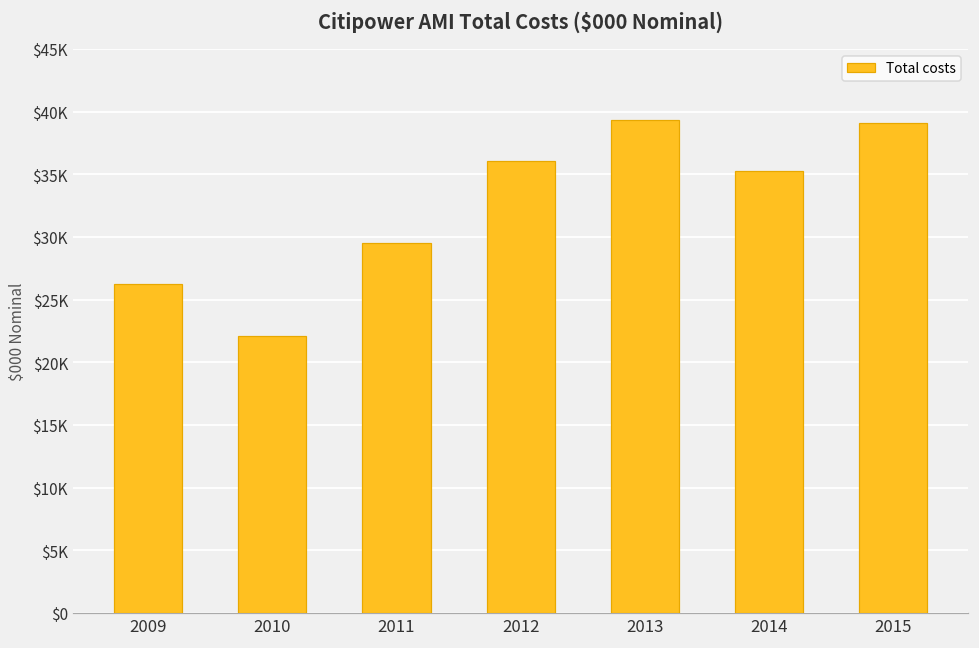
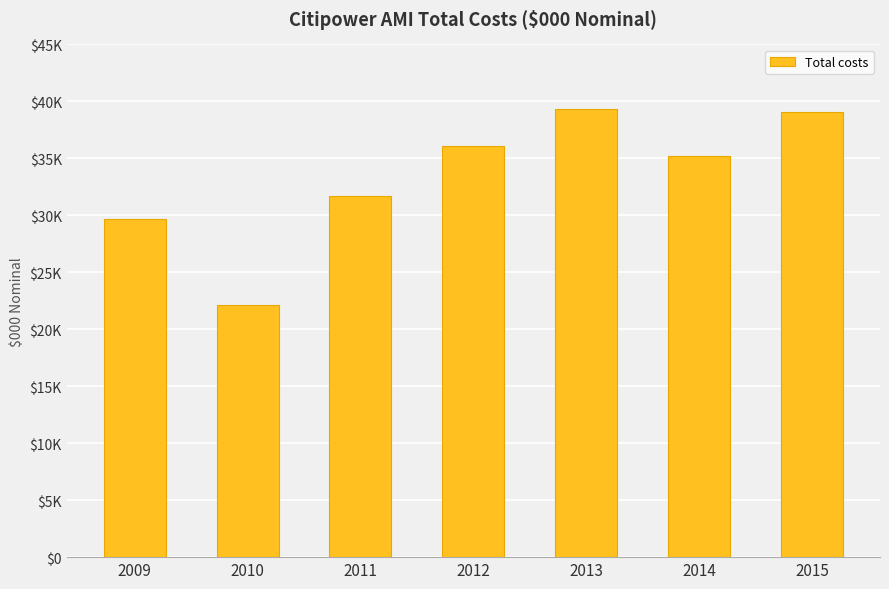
2009: $26200 -> $29700
2011: $29500 -> $31700
